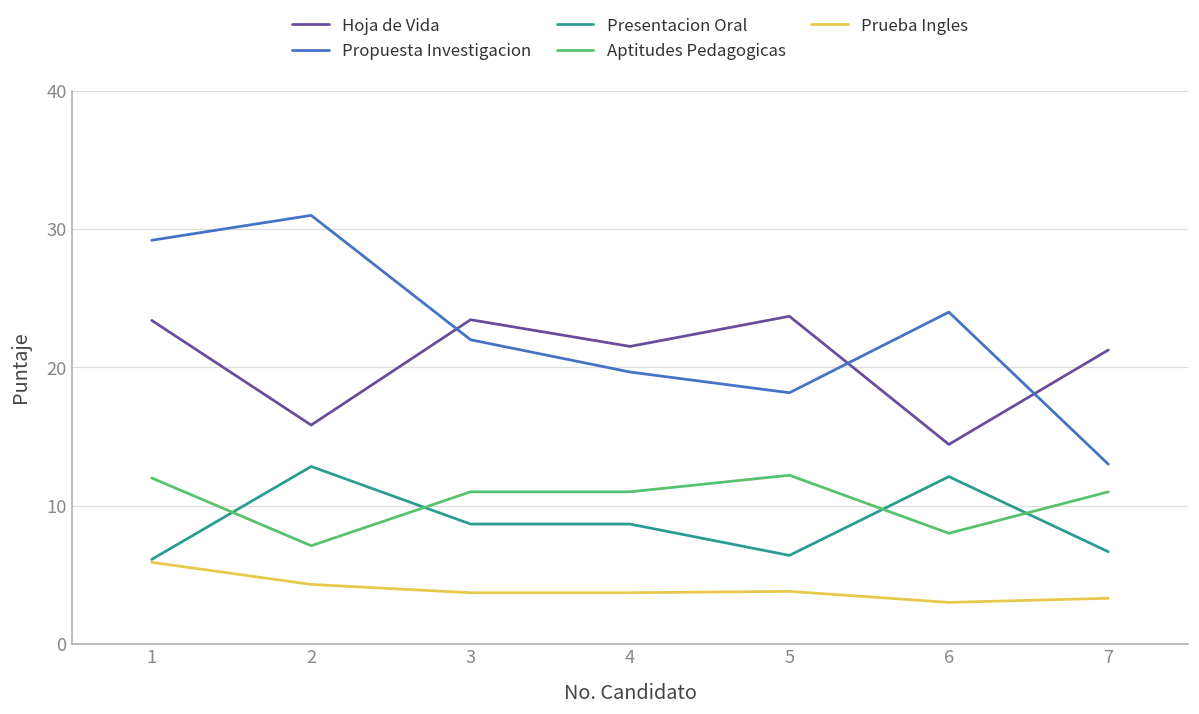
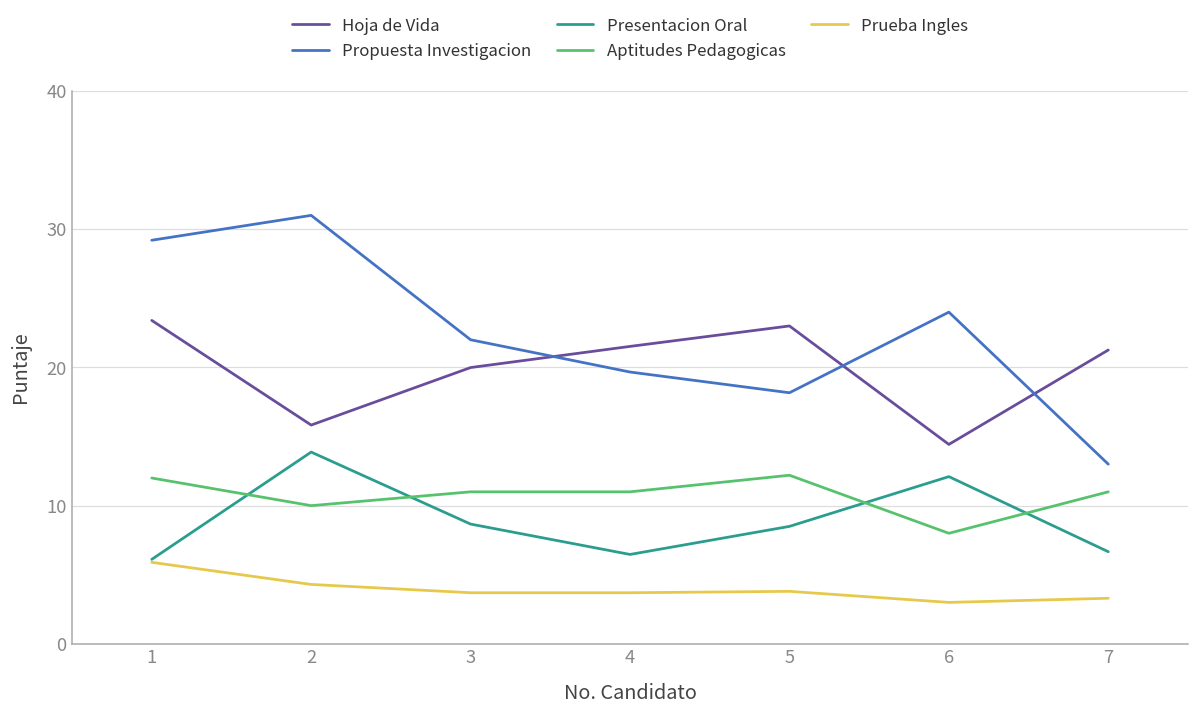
Presentacion Oral, 2: 12.8 -> 13.9
Aptitudes Pedagogicas, 2: 7.1 -> 10.0
Hoja de Vida, 3: 23.5 -> 20.0
Presentacion Oral, 4: 8.7 -> 6.5
Hoja de Vida, 5: 23.7 -> 23.0
Presentacion Oral, 5: 6.4 -> 8.5
